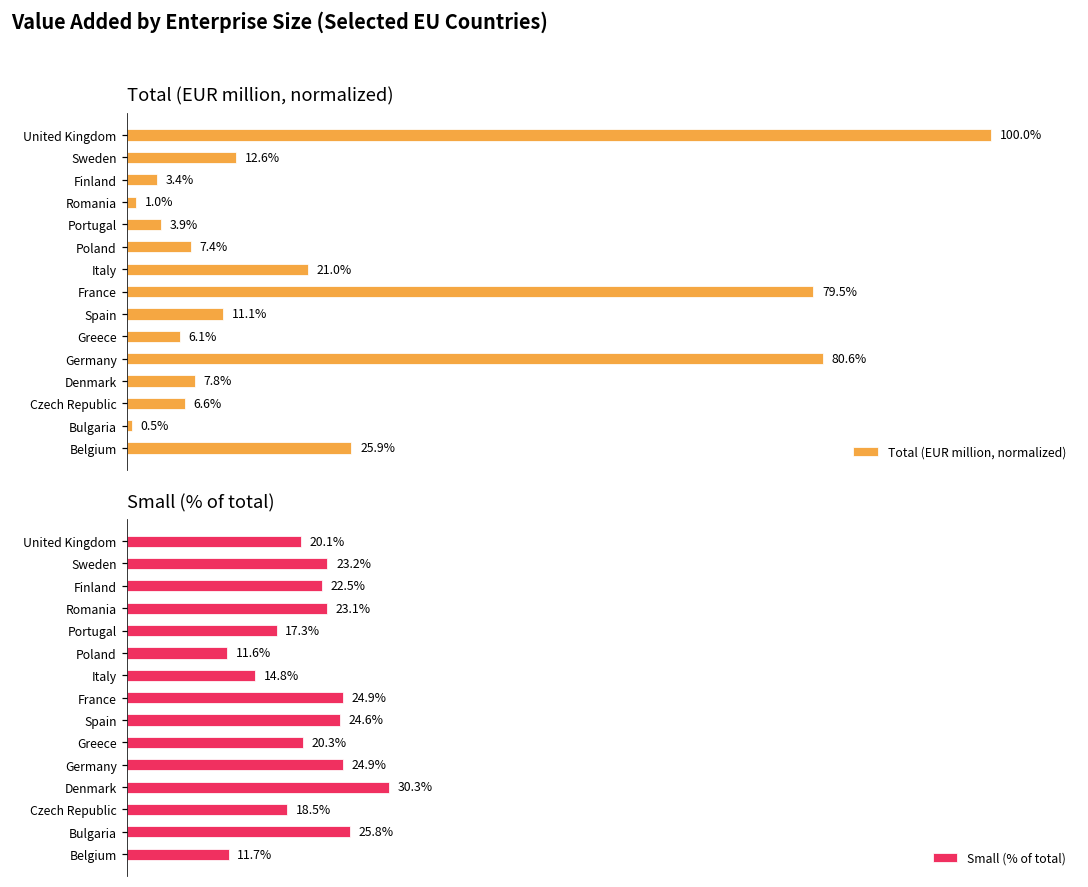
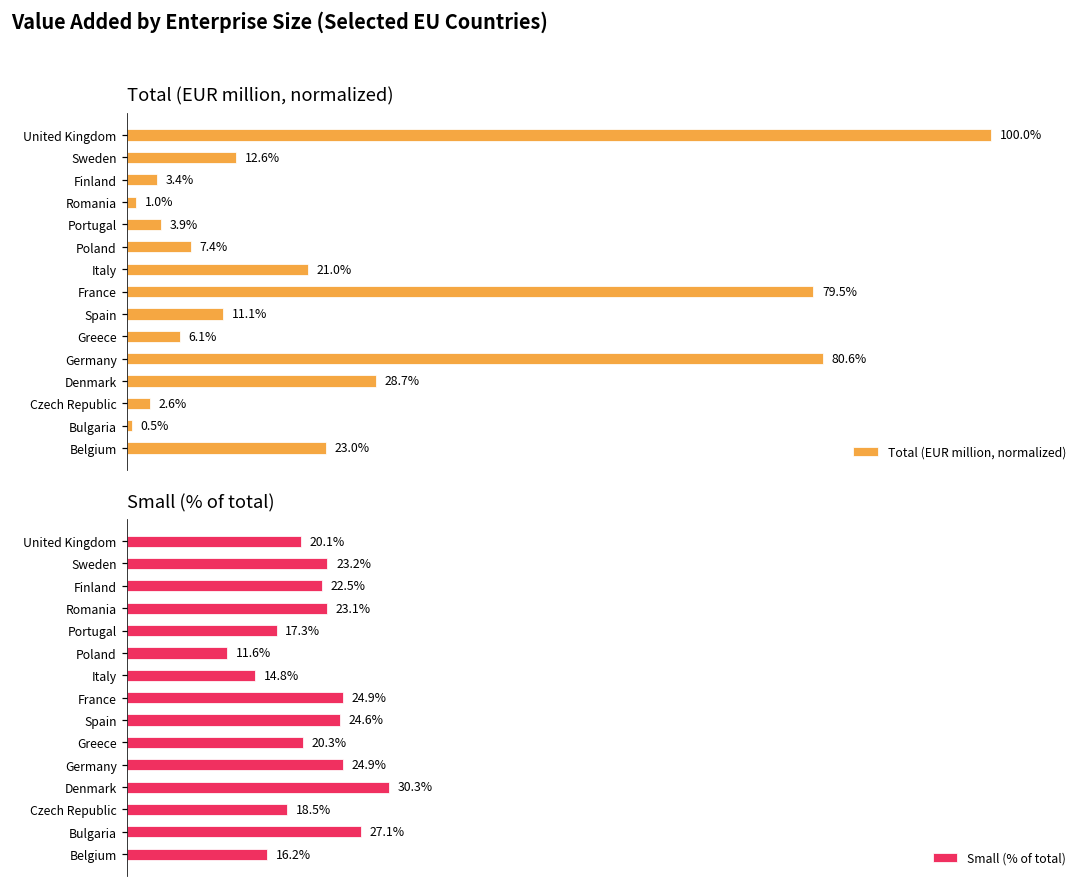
Total (EUR million, normalized), Denmark: 7.8% -> 28.7%
Total (EUR million, normalized), Czech Republic: 6.6% -> 2.6%
Total (EUR million, normalized), Belgium: 25.9% -> 23.0%
Small (% of total), Bulgaria: 25.8% -> 27.1%
Small (% of total), Belgium: 11.7% -> 16.2%
